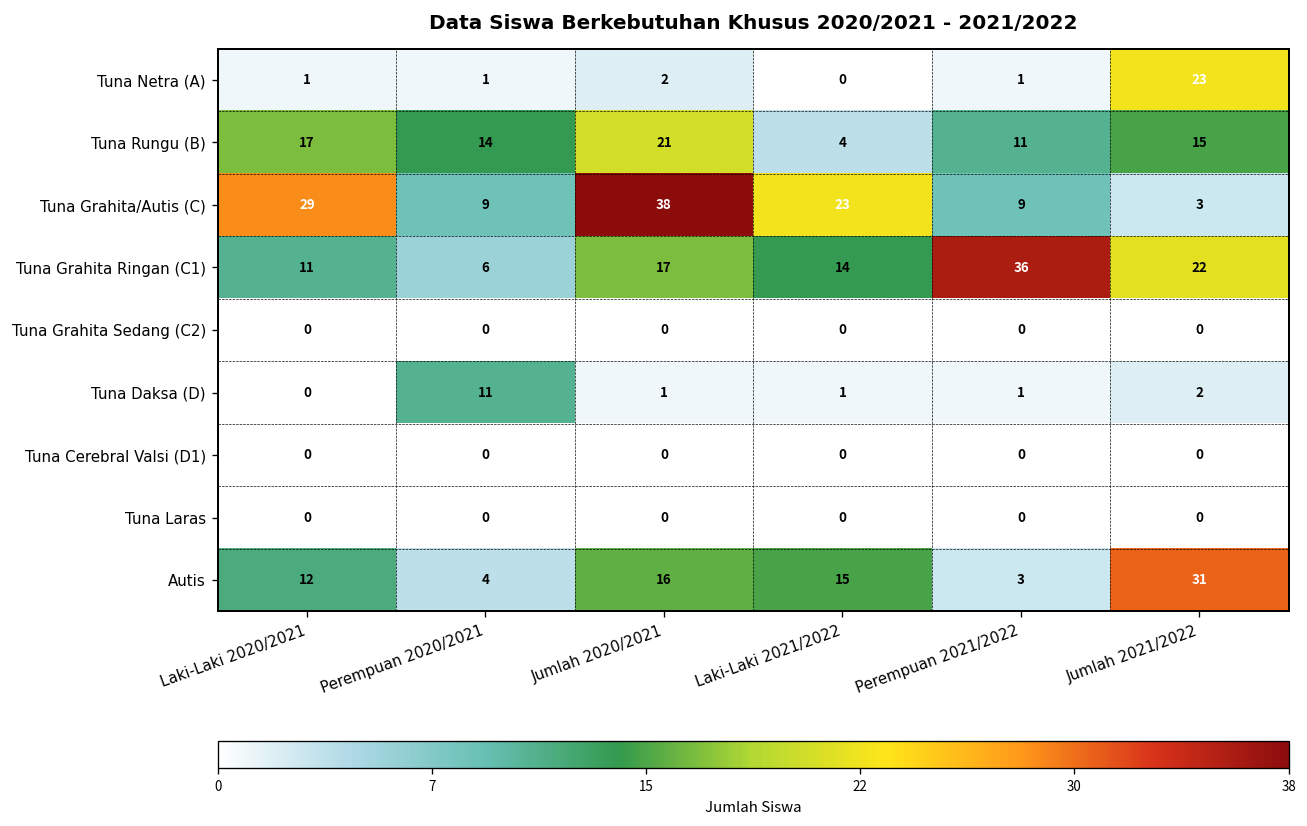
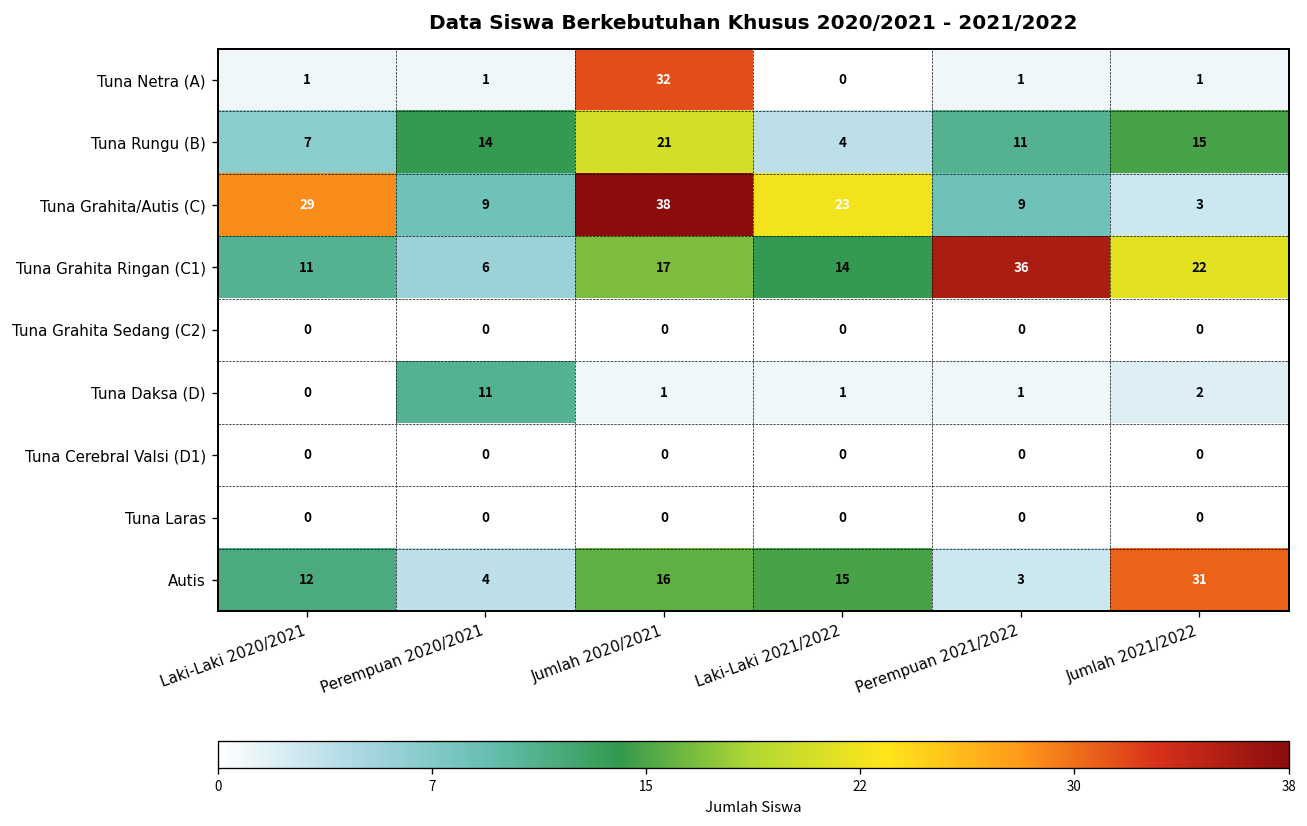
Tuna Netra (A), Jumlah 2020/2021: 2 -> 32
Tuna Netra (A), Jumlah 2021/2022: 23 -> 1
Tuna Rungu (B), Laki-Laki 2020/2021: 17 -> 7
